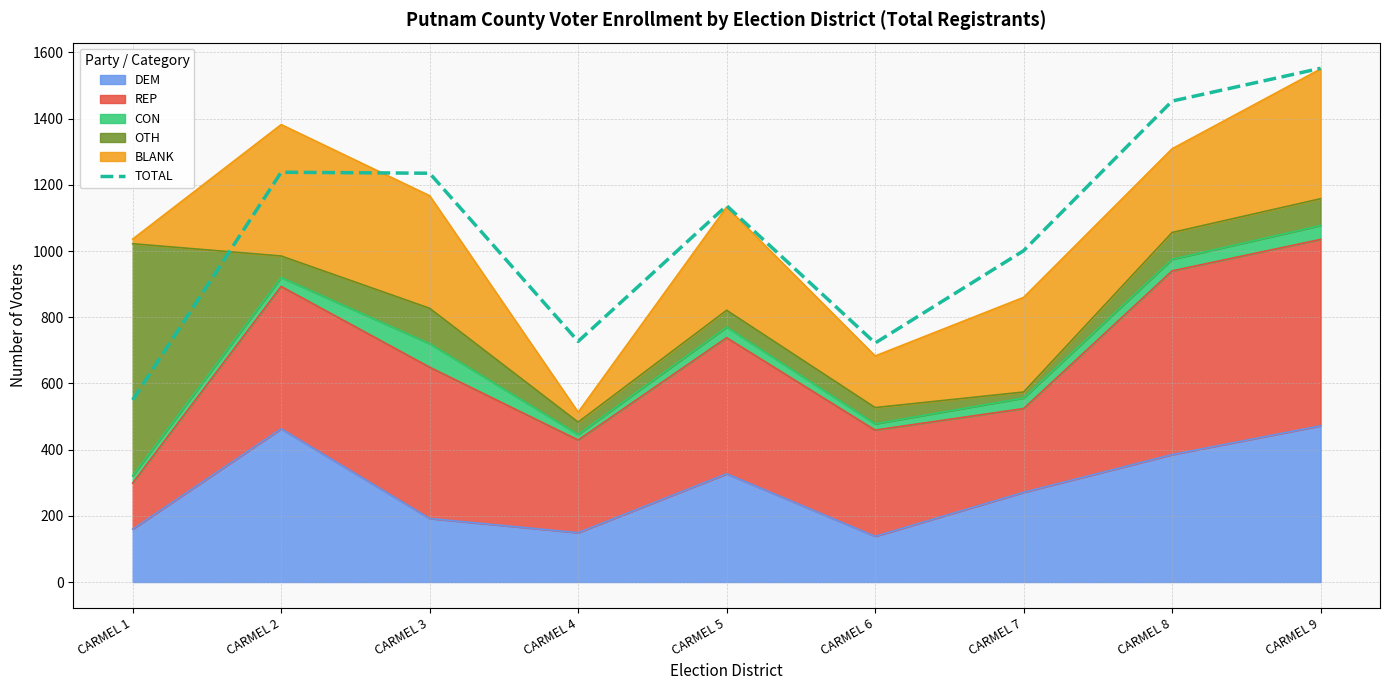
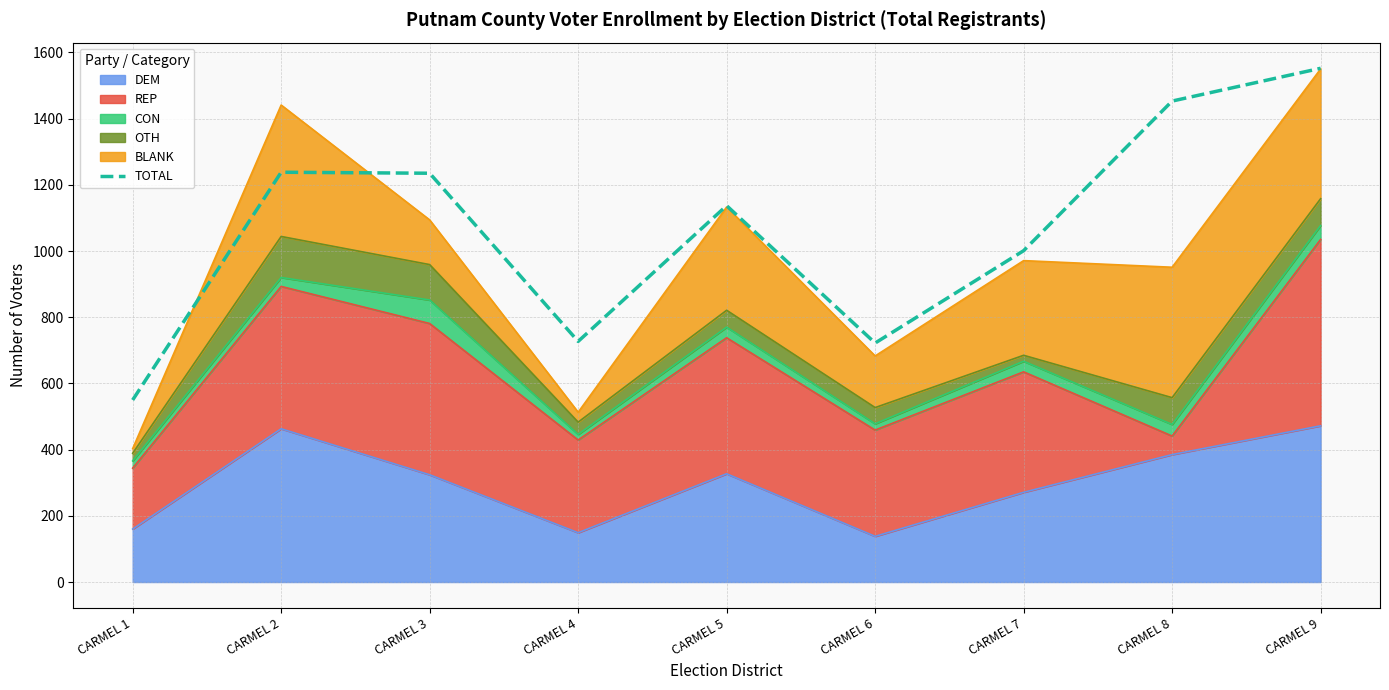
REP, CARMEL 1: 140 -> 180
OTH, CARMEL 1: 700 -> 20
OTH, CARMEL 2: 70 -> 120
DEM, CARMEL 3: 190 -> 320
BLANK, CARMEL 3: 340 -> 140
REP, CARMEL 7: 250 -> 360
REP, CARMEL 8: 560 -> 60
BLANK, CARMEL 8: 250 -> 390
